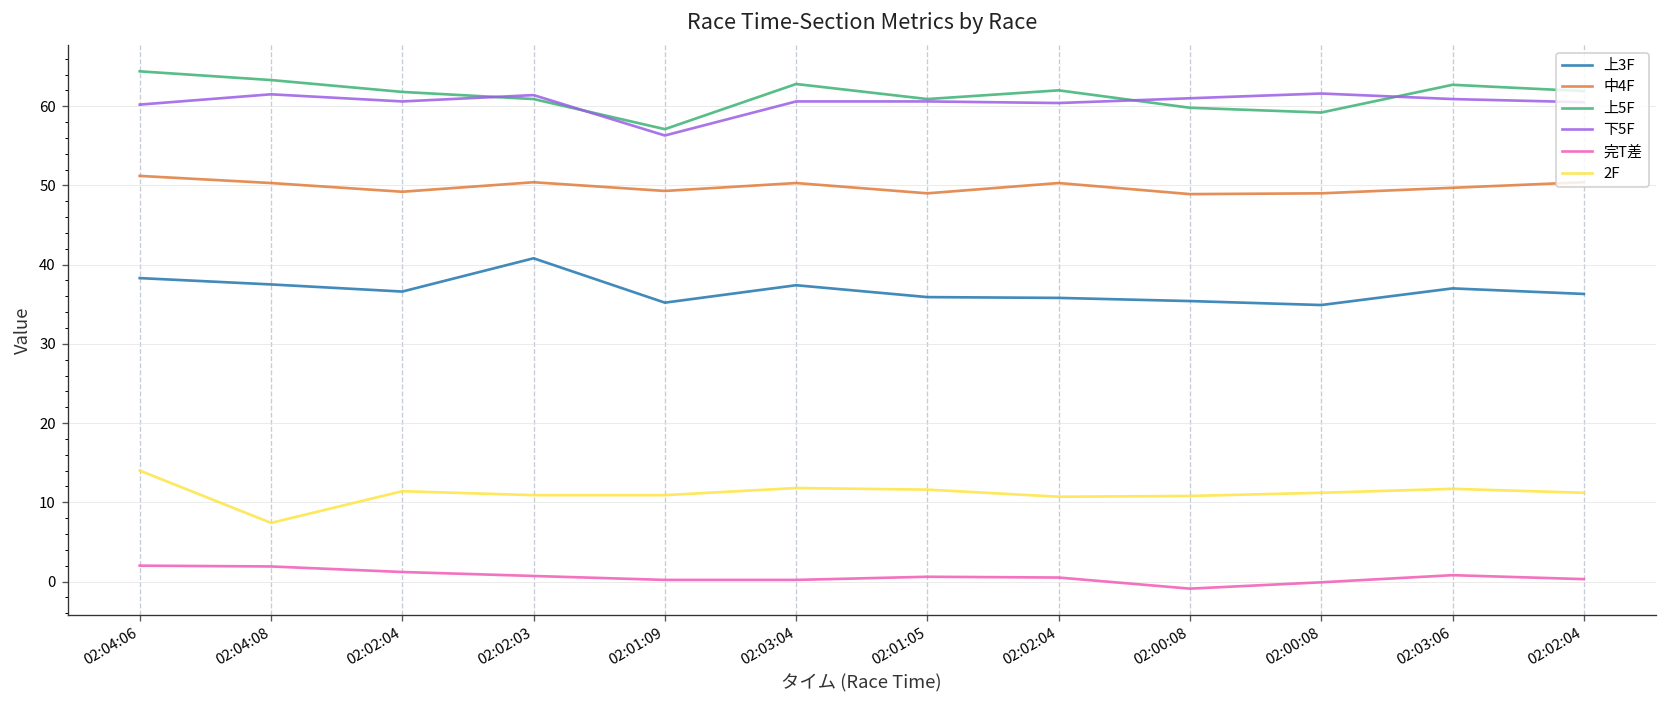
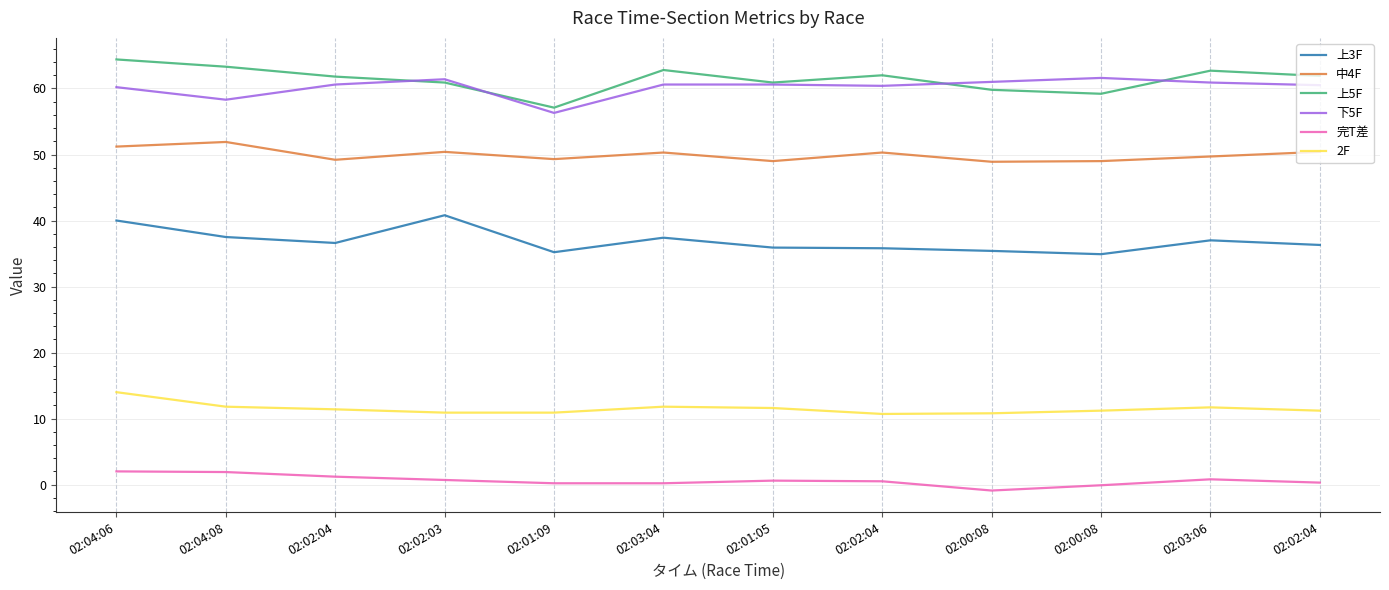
上3F, 02:04:06: 38 -> 40
中4F, 02:04:08: 50 -> 52
下5F, 02:04:08: 62 -> 58
2F, 02:04:08: 7 -> 12
